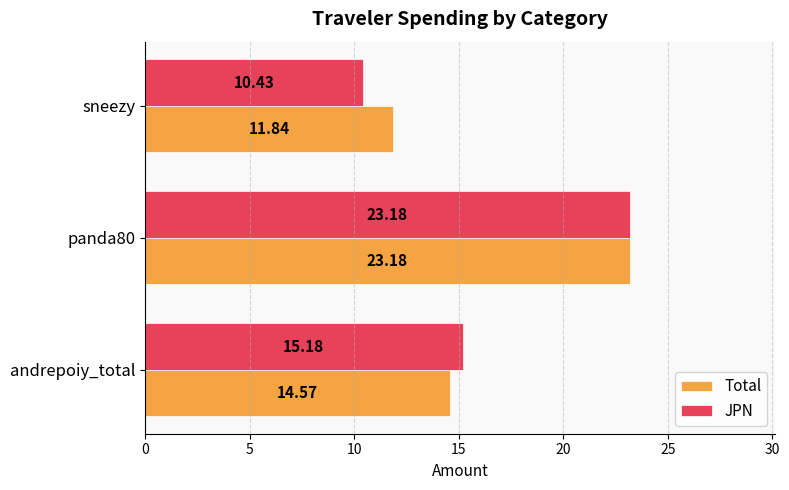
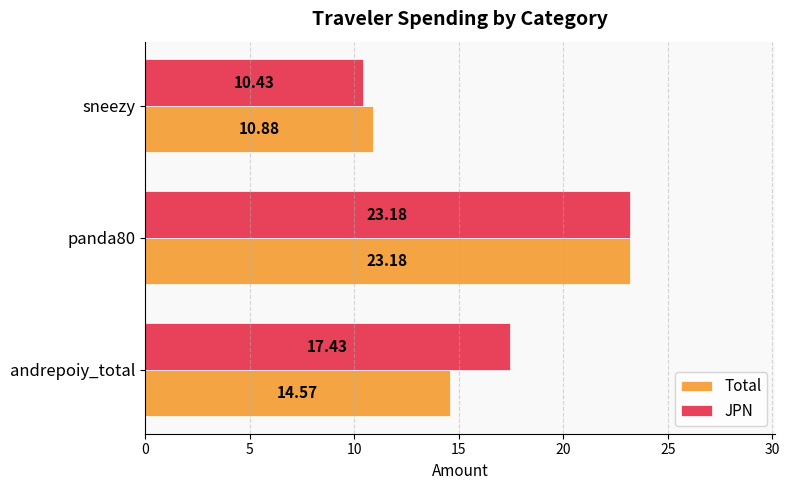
Total, sneezy: 11.84 -> 10.88
JPN, andrepoiy_total: 15.18 -> 17.43
